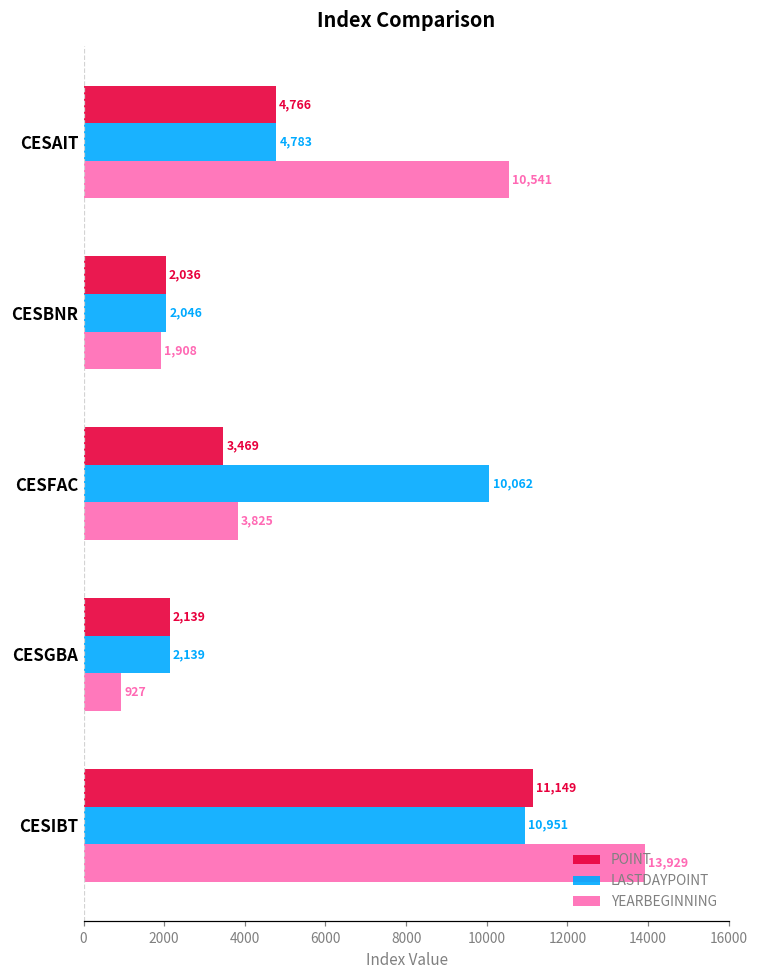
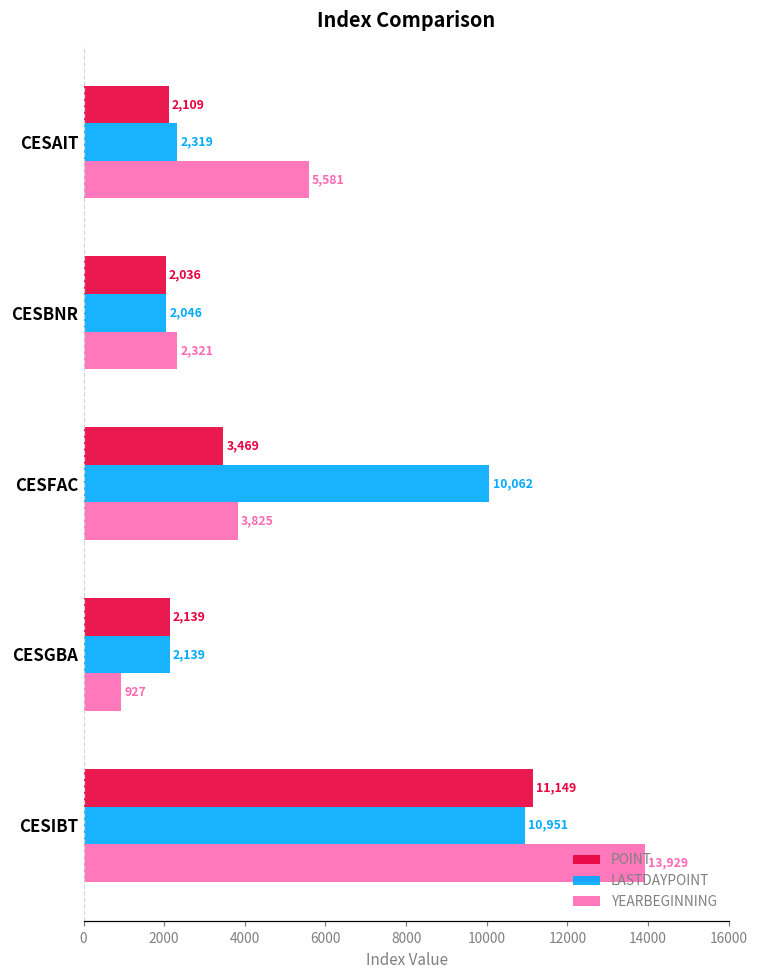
POINT, CESAIT: 4,766 -> 2,109
LASTDAYPOINT, CESAIT: 4,783 -> 2,319
YEARBEGINNING, CESAIT: 10,541 -> 5,581
YEARBEGINNING, CESBNR: 1,908 -> 2,321
